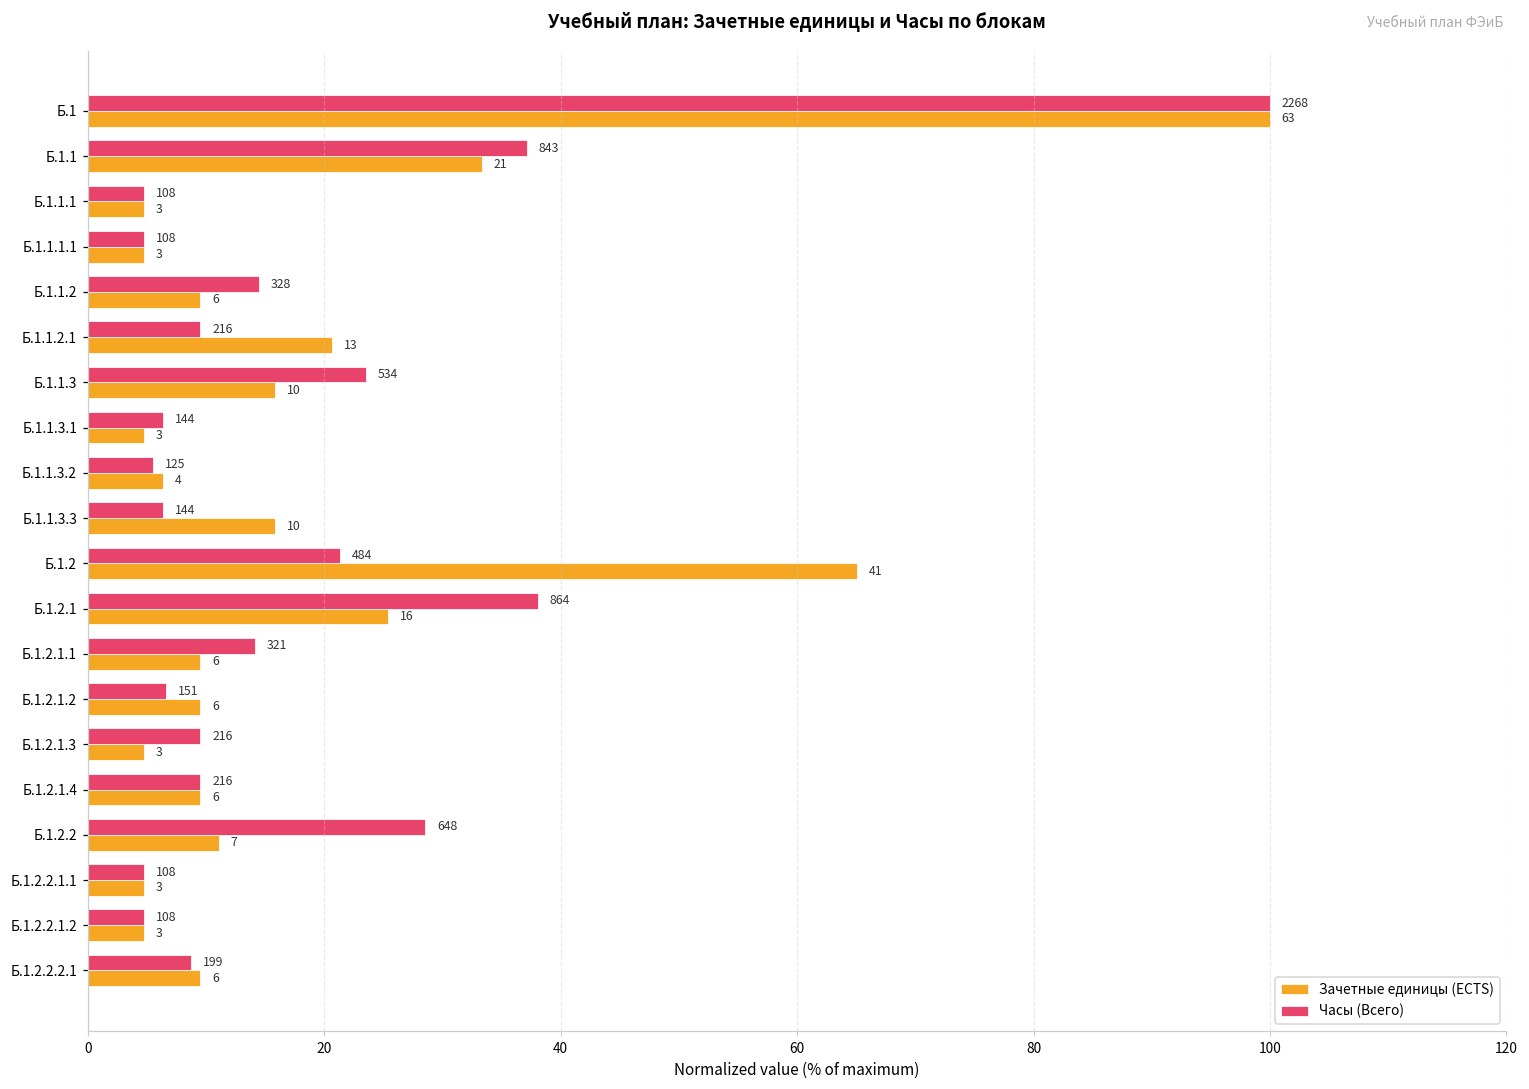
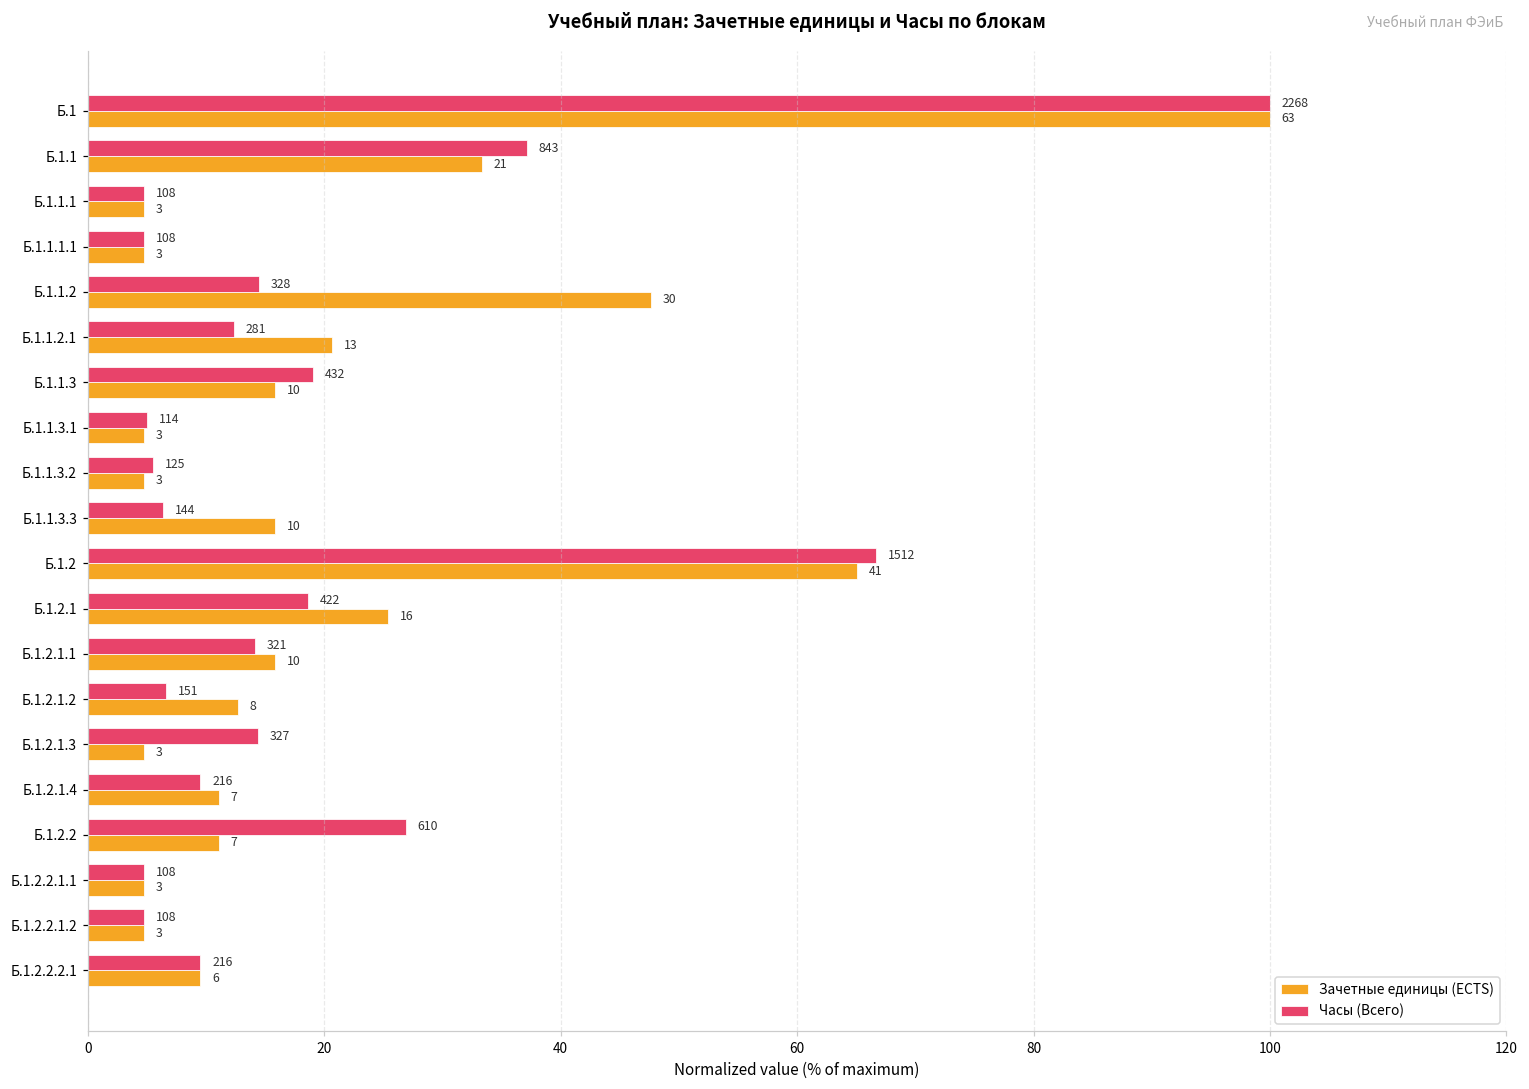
Зачетные единицы (ECTS), Б.1.1.2: 6 -> 30
Часы (Всего), Б.1.1.2.1: 216 -> 281
Часы (Всего), Б.1.1.3: 534 -> 432
Часы (Всего), Б.1.1.3.1: 144 -> 114
Зачетные единицы (ECTS), Б.1.1.3.2: 4 -> 3
Часы (Всего), Б.1.2: 484 -> 1512
Часы (Всего), Б.1.2.1: 864 -> 422
Зачетные единицы (ECTS), Б.1.2.1.1: 6 -> 10
Зачетные единицы (ECTS), Б.1.2.1.2: 6 -> 8
Часы (Всего), Б.1.2.1.3: 216 -> 327
Зачетные единицы (ECTS), Б.1.2.1.4: 6 -> 7
Часы (Всего), Б.1.2.2: 648 -> 610
Часы (Всего), Б.1.2.2.2.1: 199 -> 216
